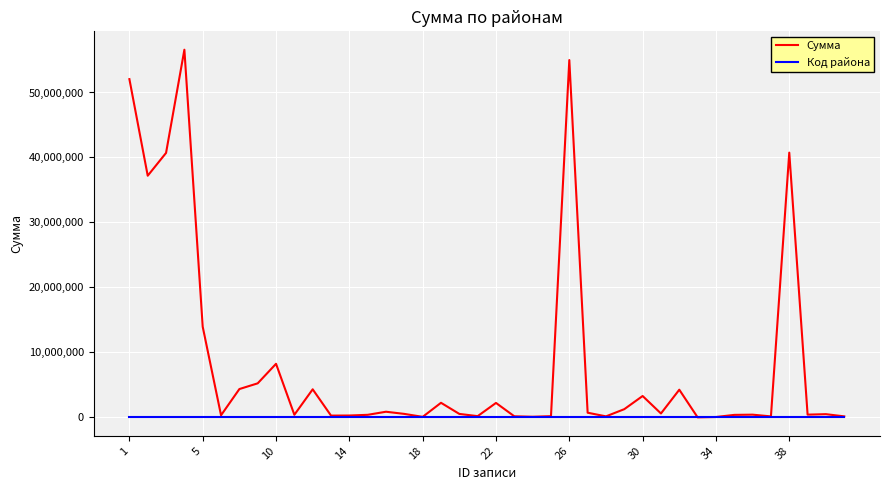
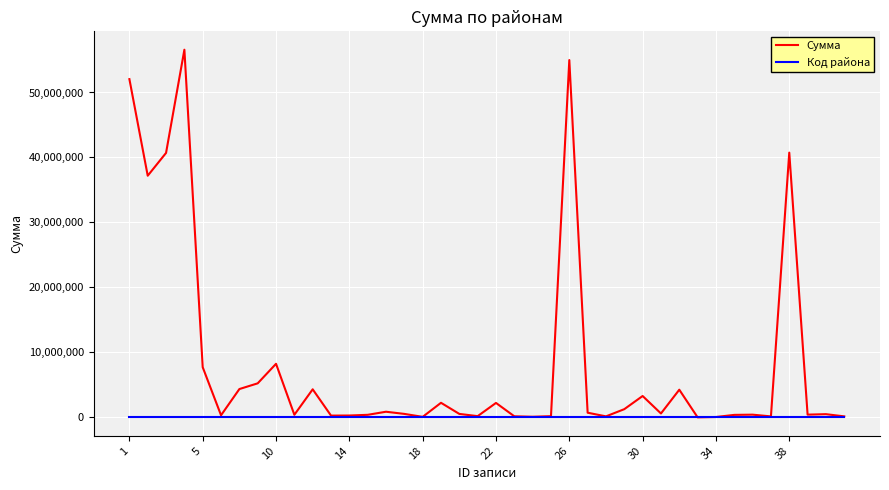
Сумма, 5: 14,000,000 -> 8,000,000
